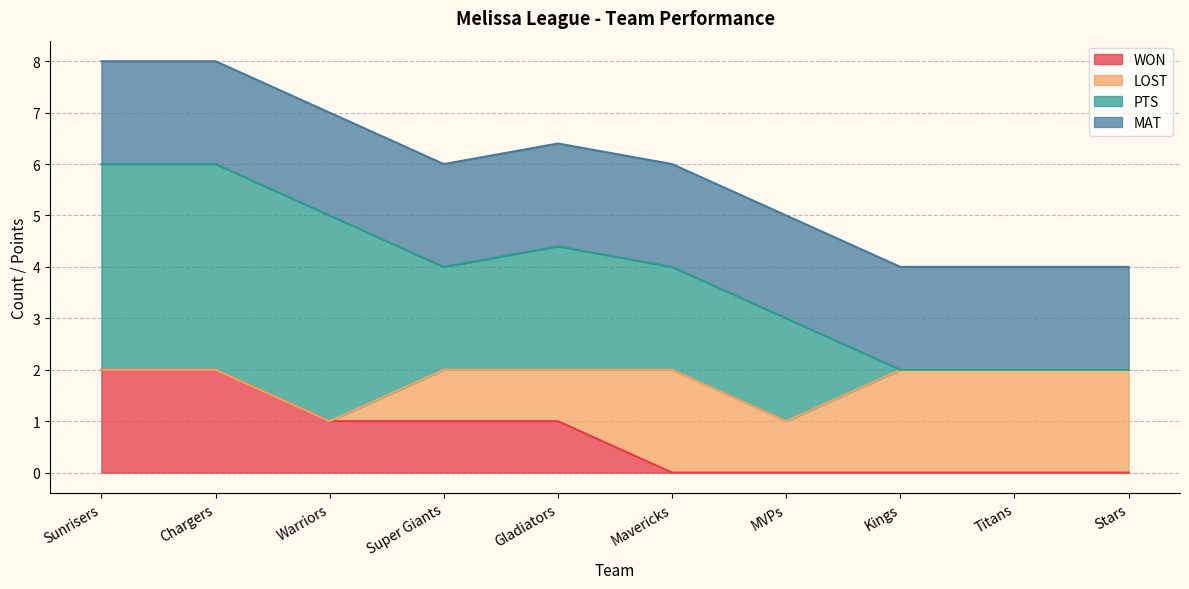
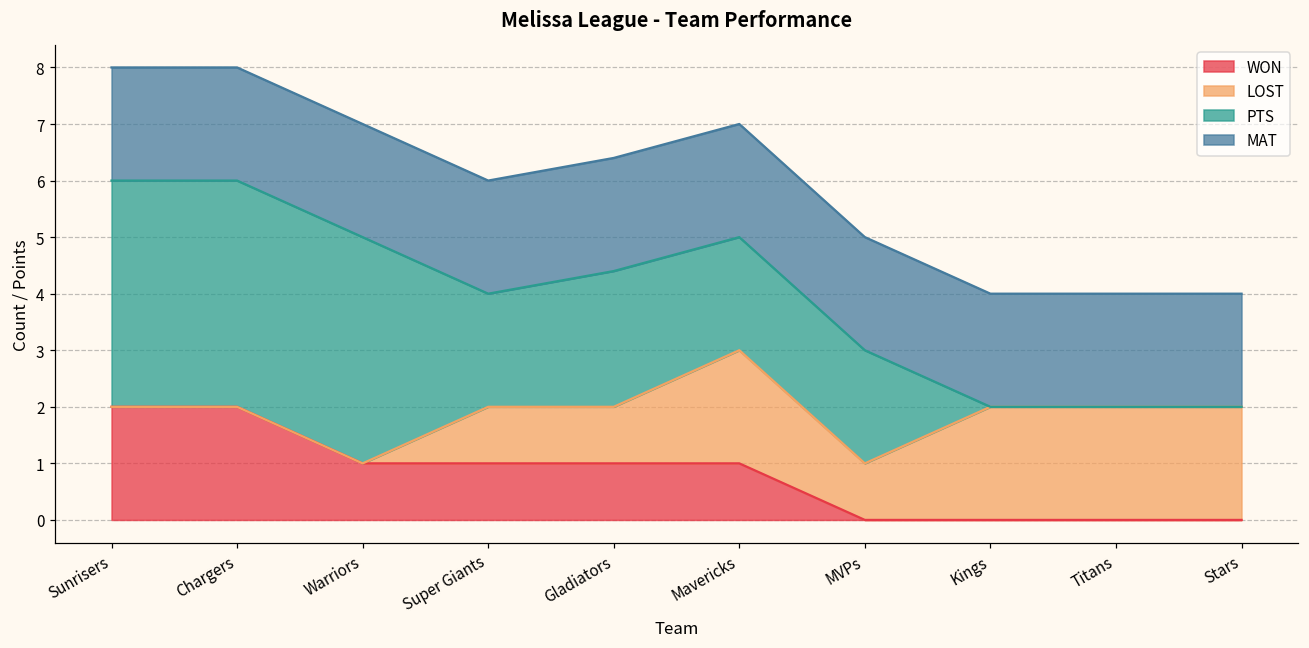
WON, Mavericks: 0 -> 1
